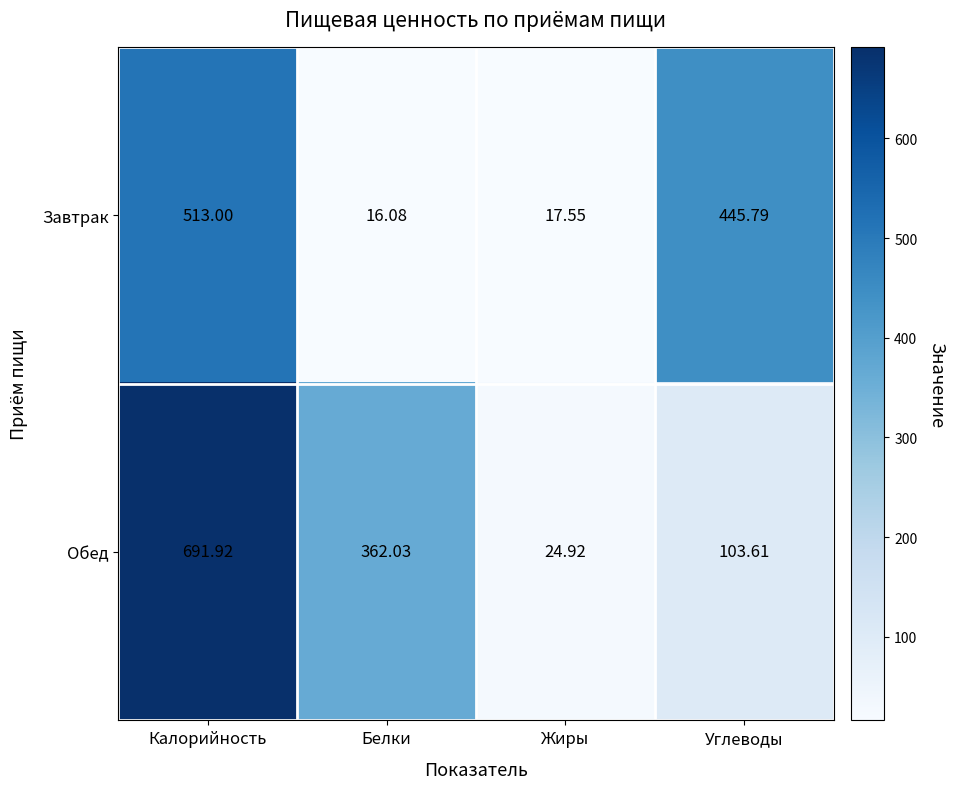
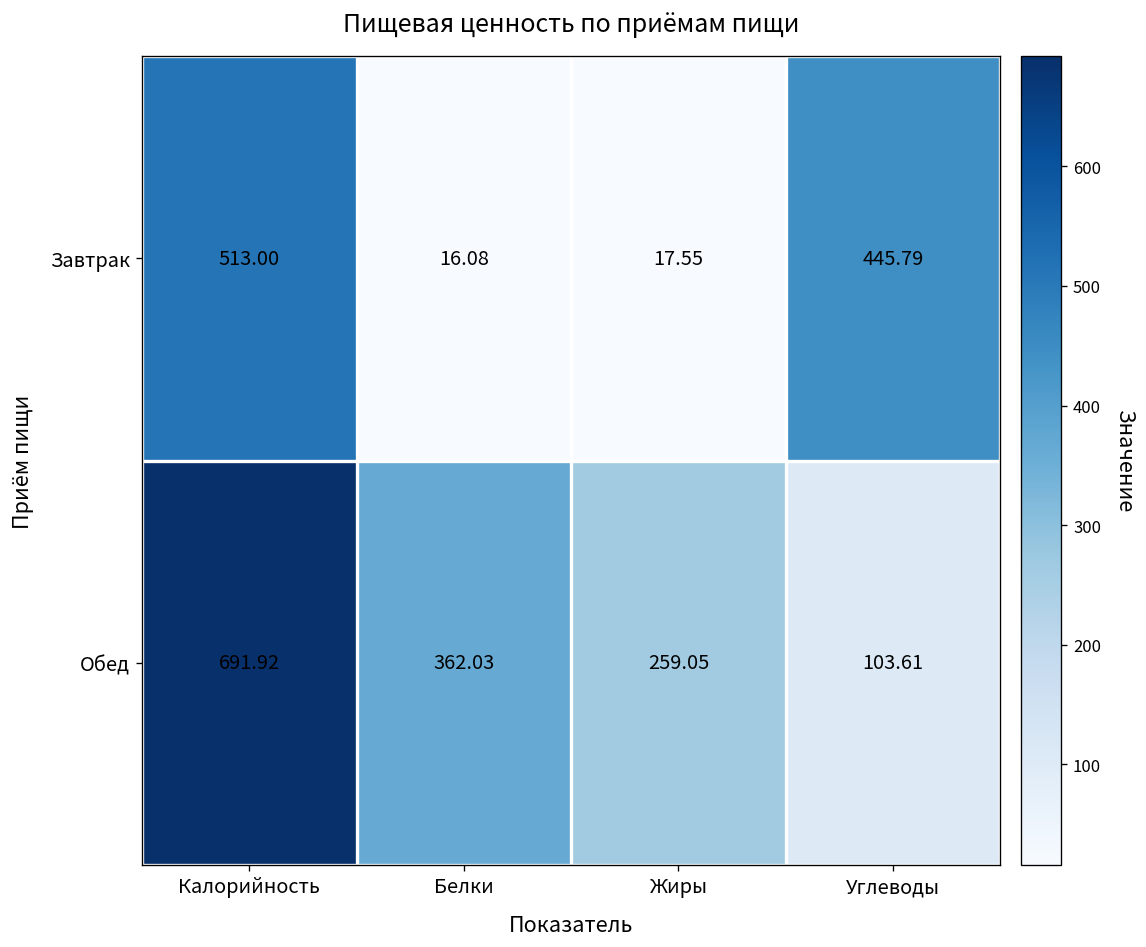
Обед, Жиры: 24.92 -> 259.05
